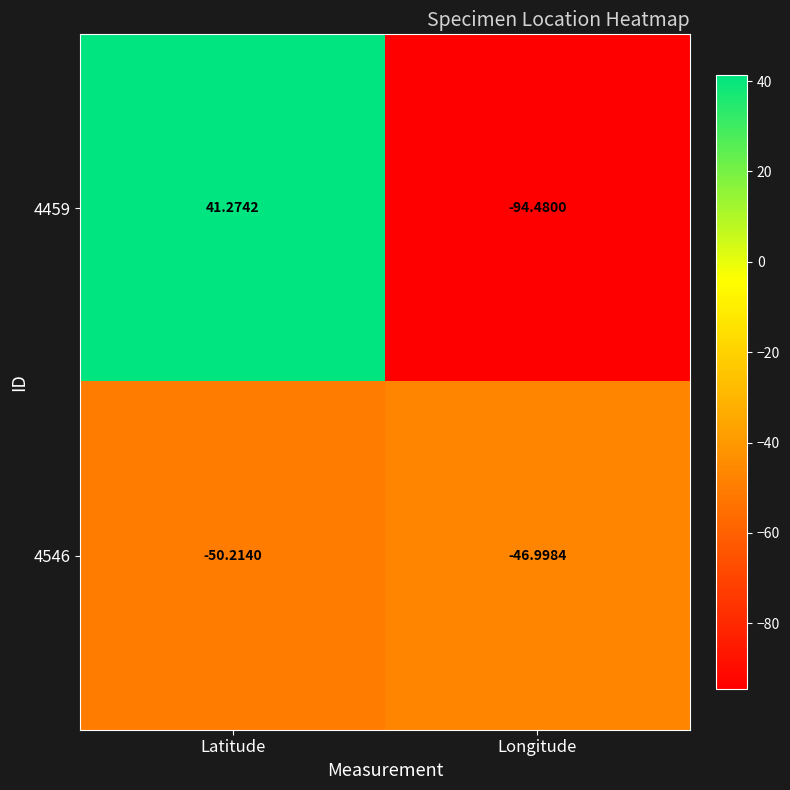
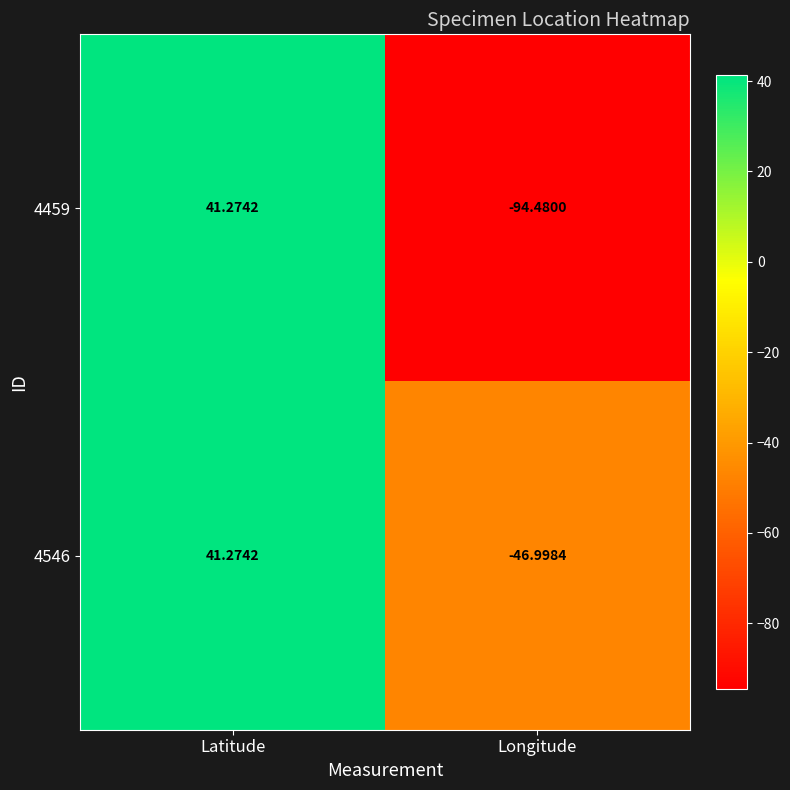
4546, Latitude: -50.2140 -> 41.2742
